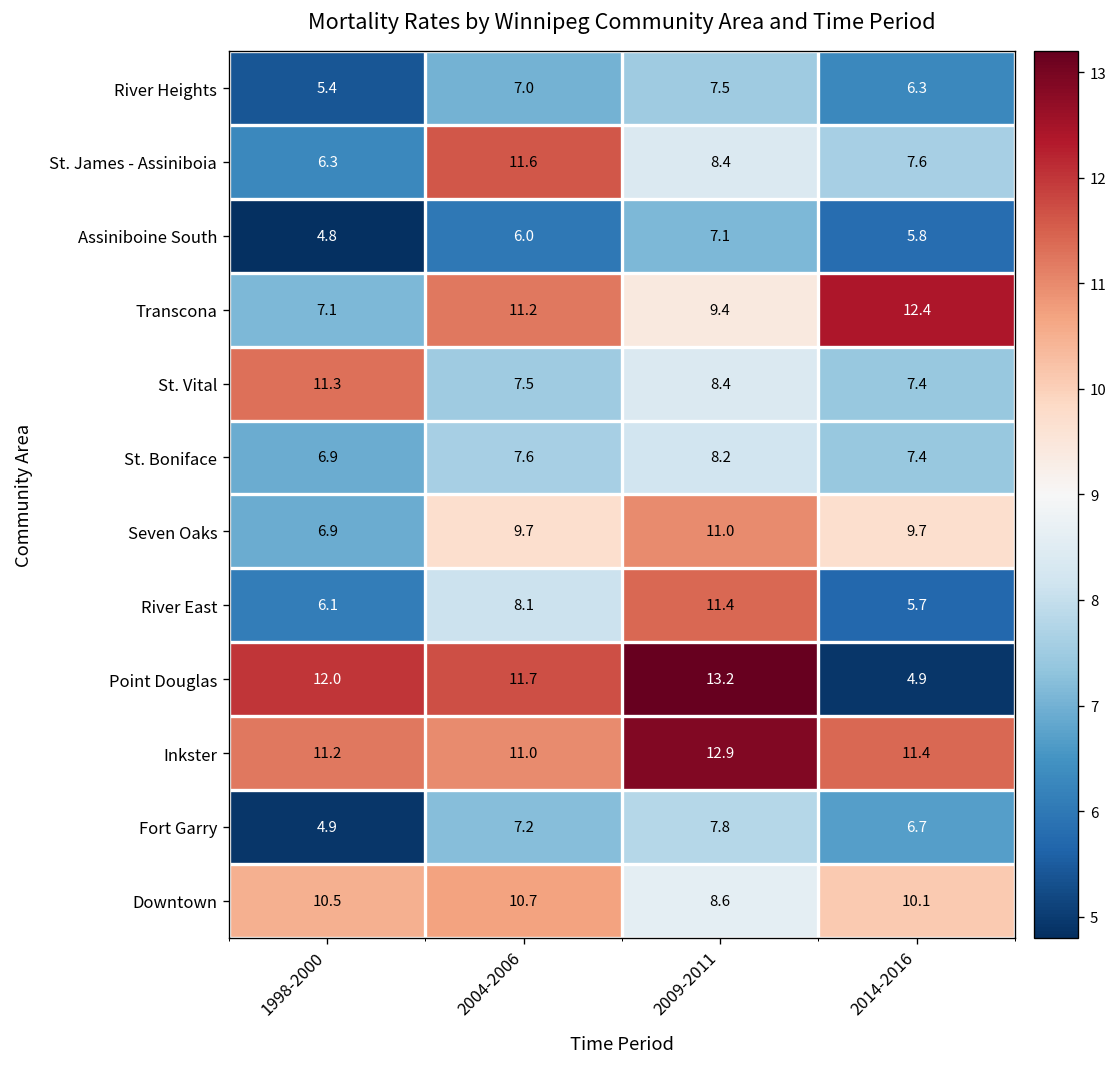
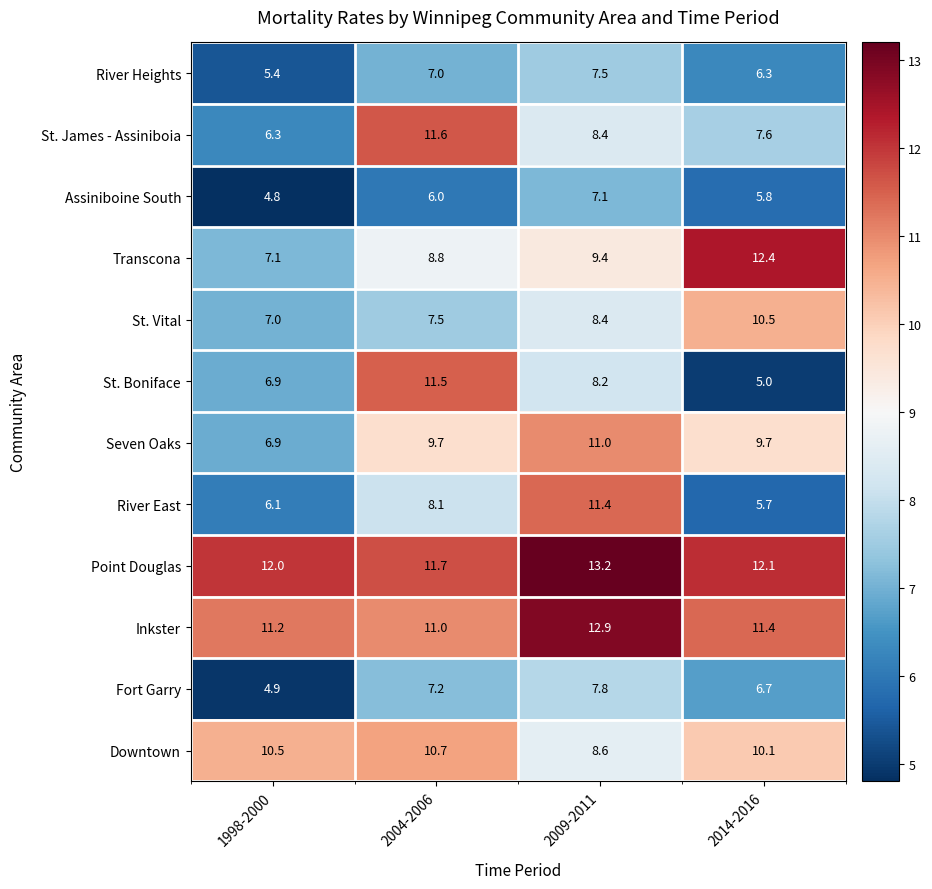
Transcona, 2004-2006: 11.2 -> 8.8
St. Vital, 1998-2000: 11.3 -> 7.0
St. Vital, 2014-2016: 7.4 -> 10.5
St. Boniface, 2004-2006: 7.6 -> 11.5
St. Boniface, 2014-2016: 7.4 -> 5.0
Point Douglas, 2014-2016: 4.9 -> 12.1
